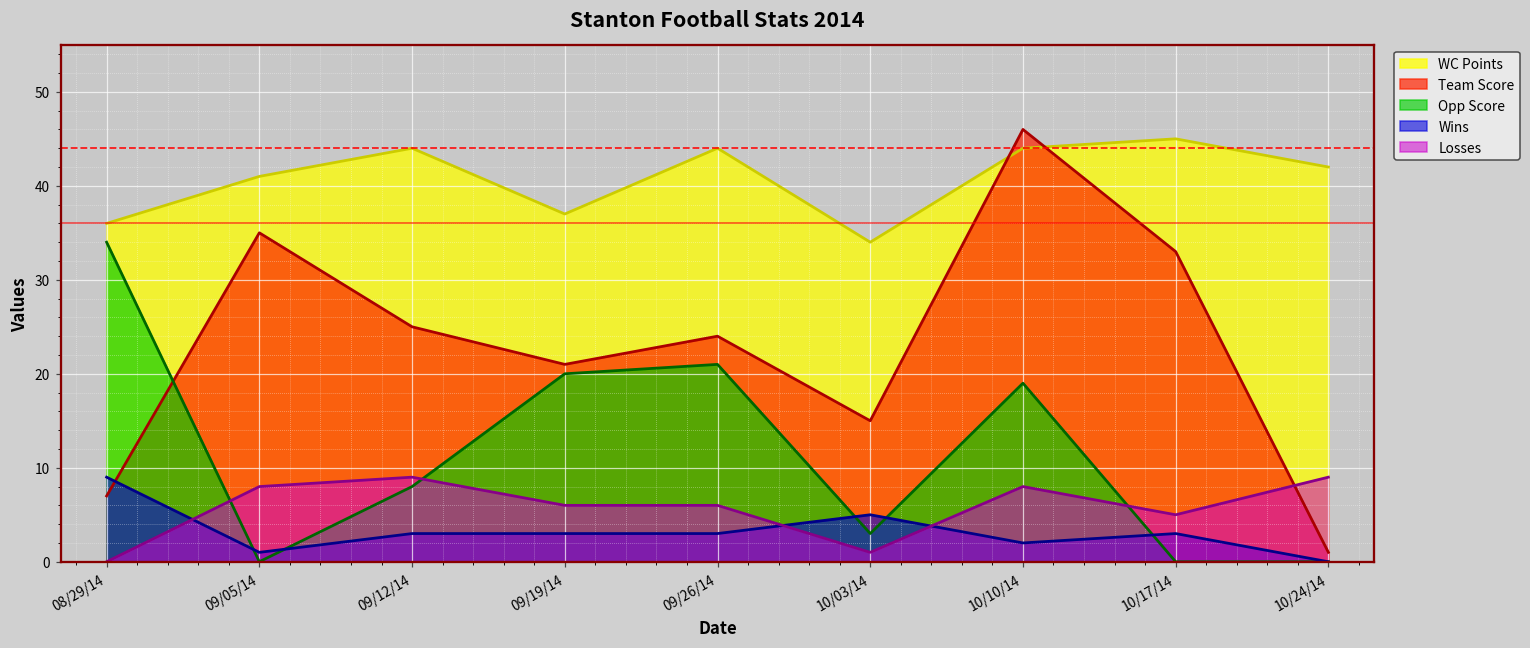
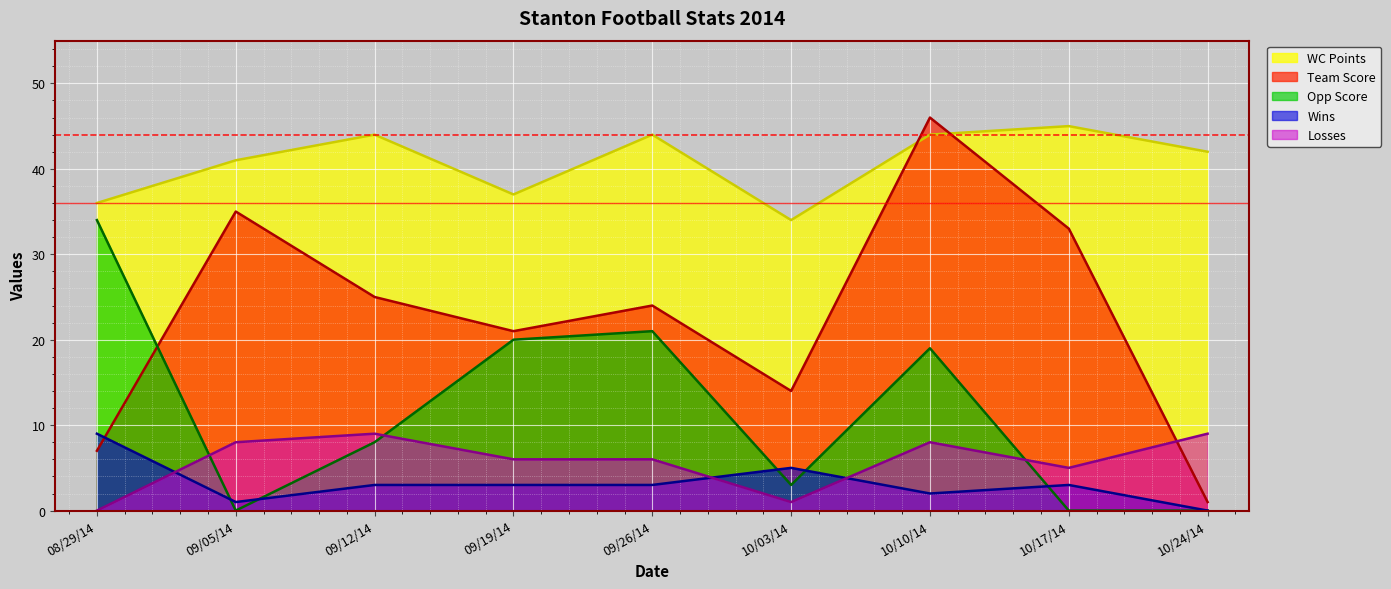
Team Score, 10/03/14: 15 -> 14
